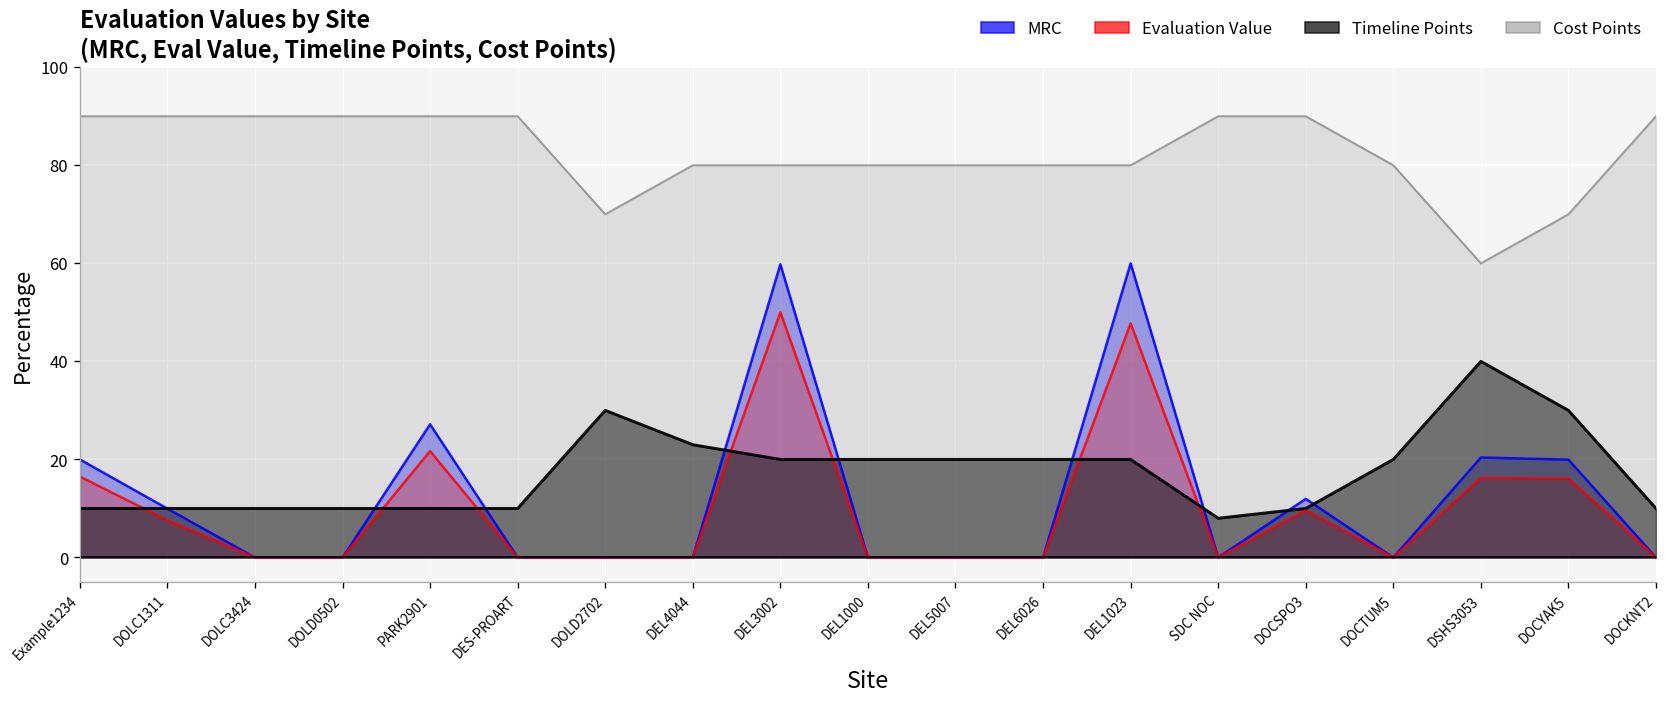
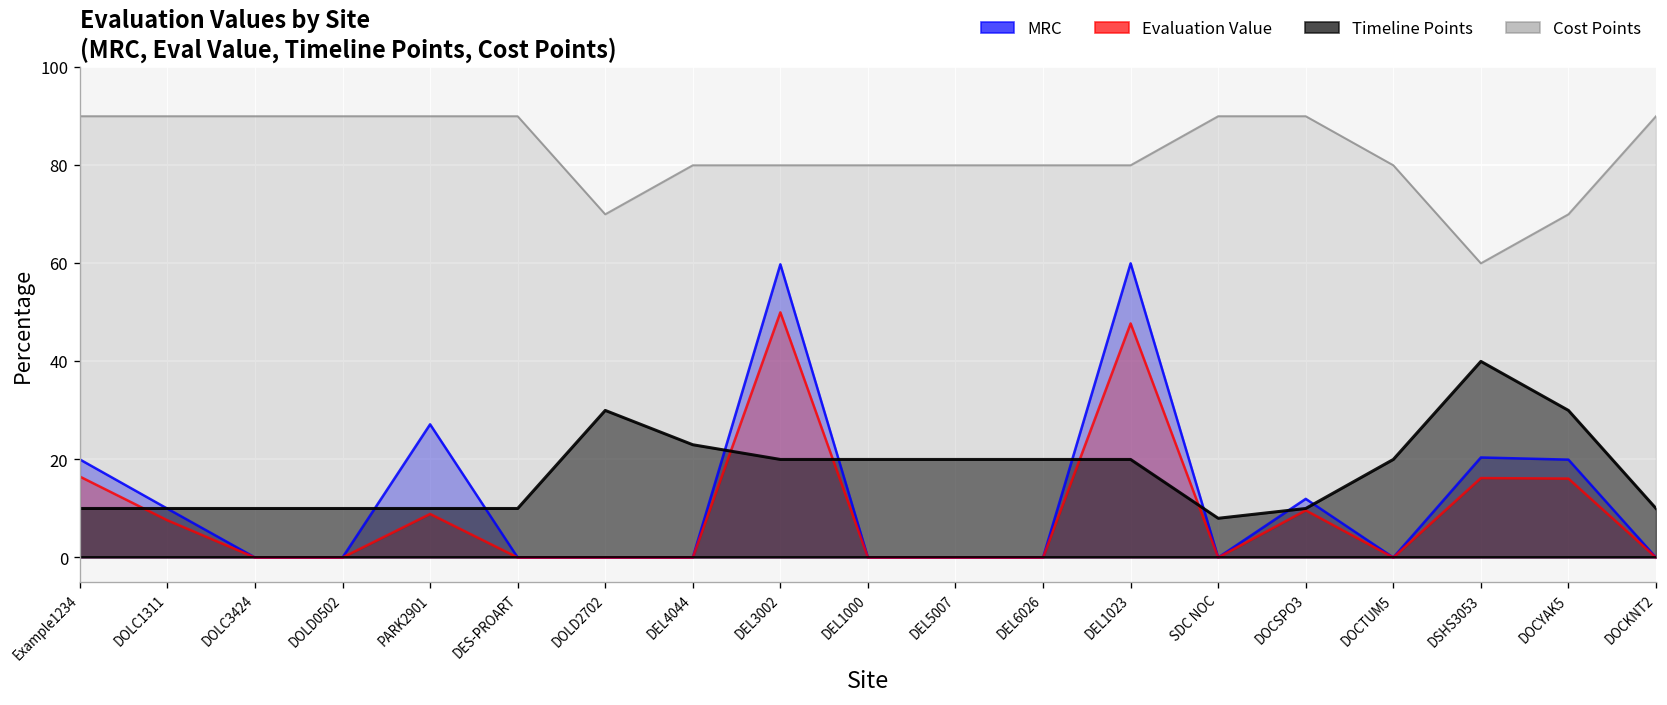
Evaluation Value, PARK2901: 22 -> 9
